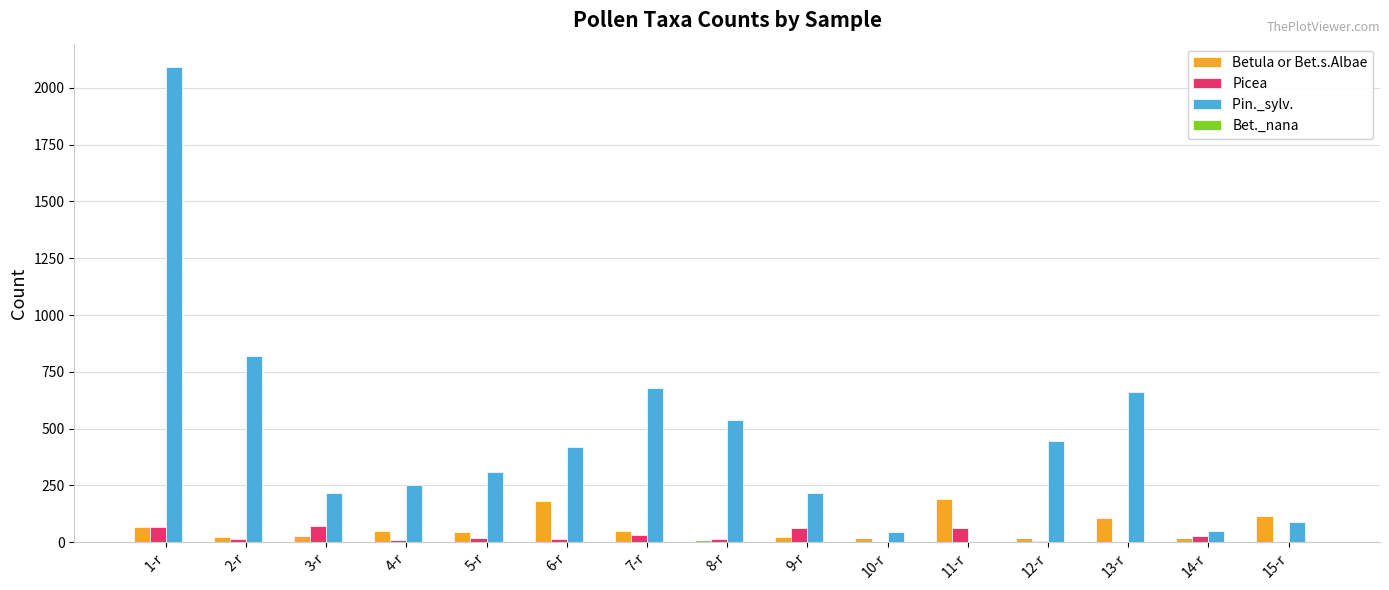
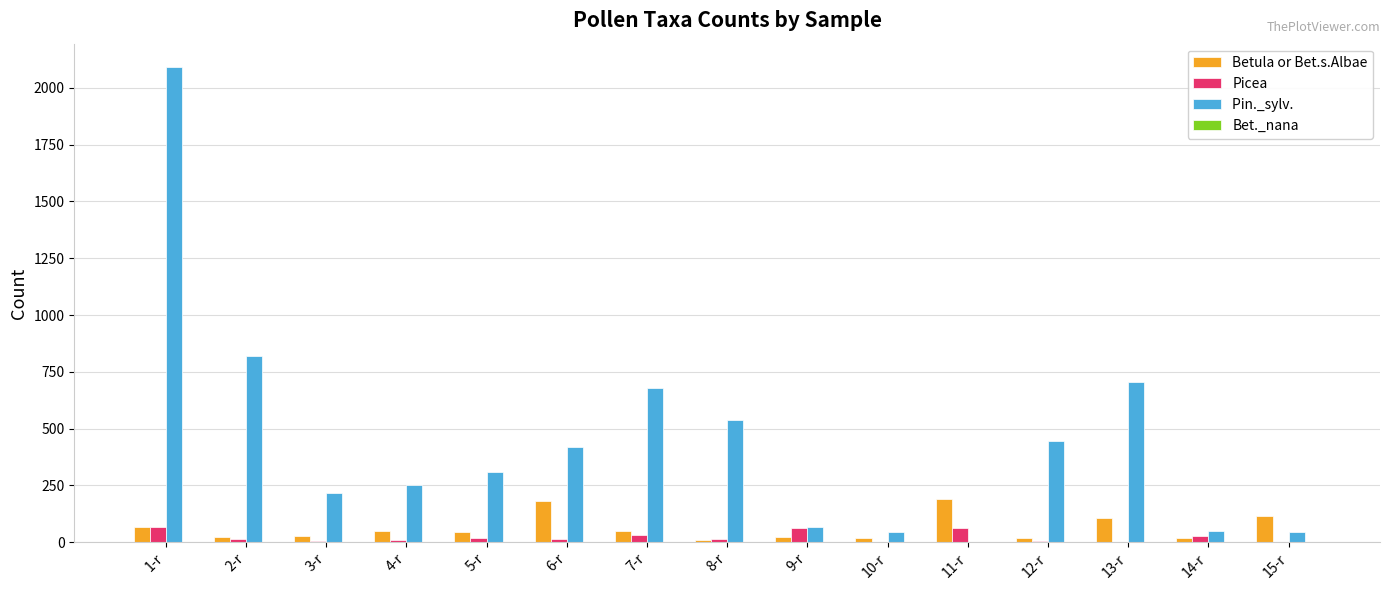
Picea, 3-r: 70 -> 0
Pin._sylv., 9-r: 220 -> 70
Pin._sylv., 13-r: 660 -> 710
Pin._sylv., 15-r: 90 -> 50
